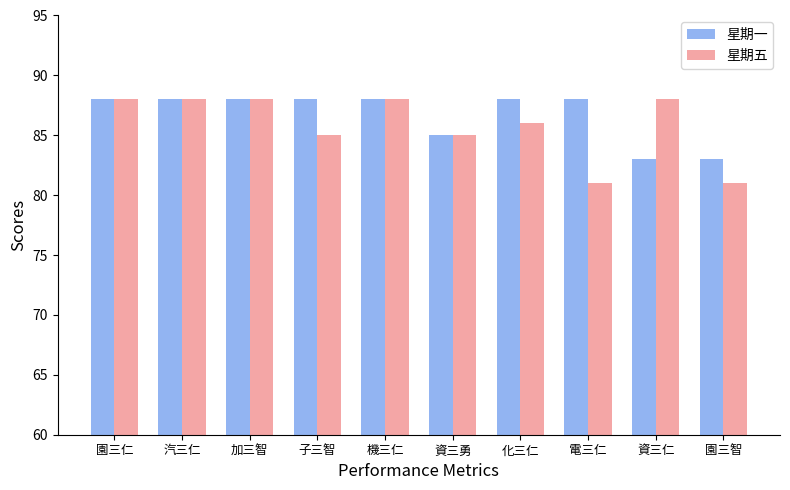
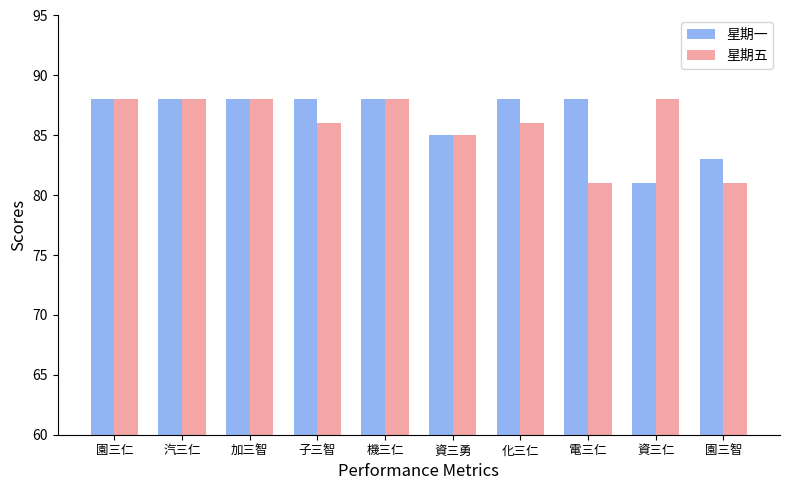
星期五, 子三智: 85 -> 86
星期一, 資三仁: 83 -> 81
